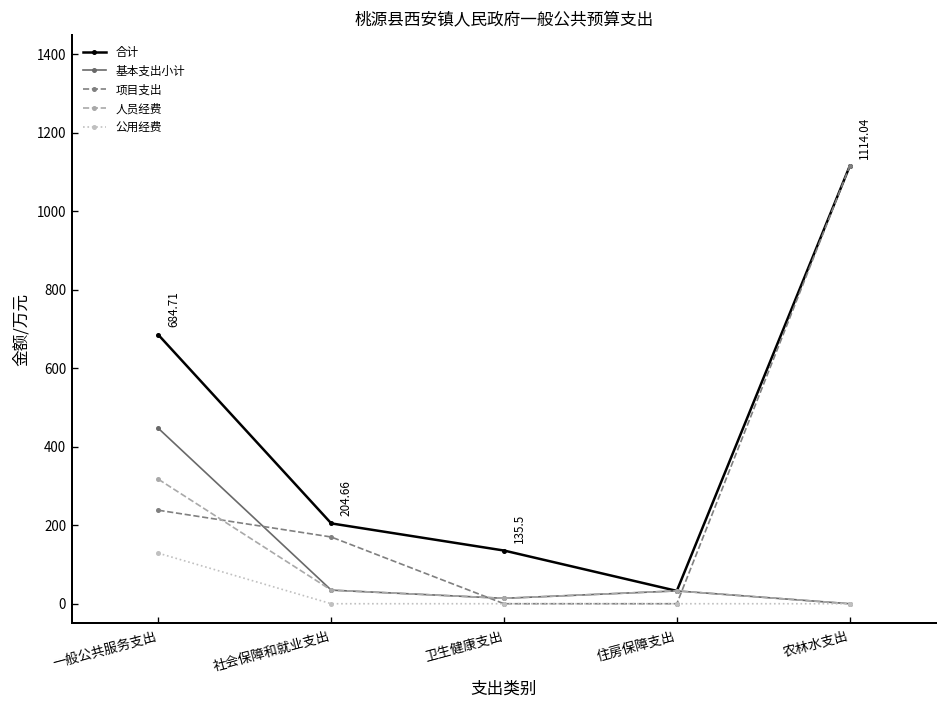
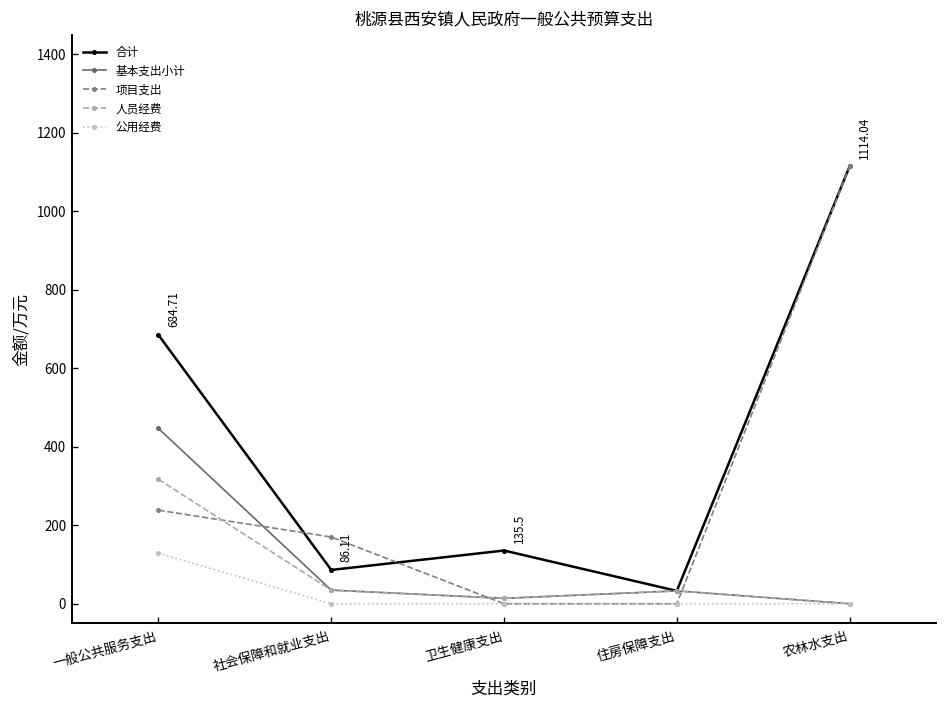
合计, 社会保障和就业支出: 204.66 -> 86.11
